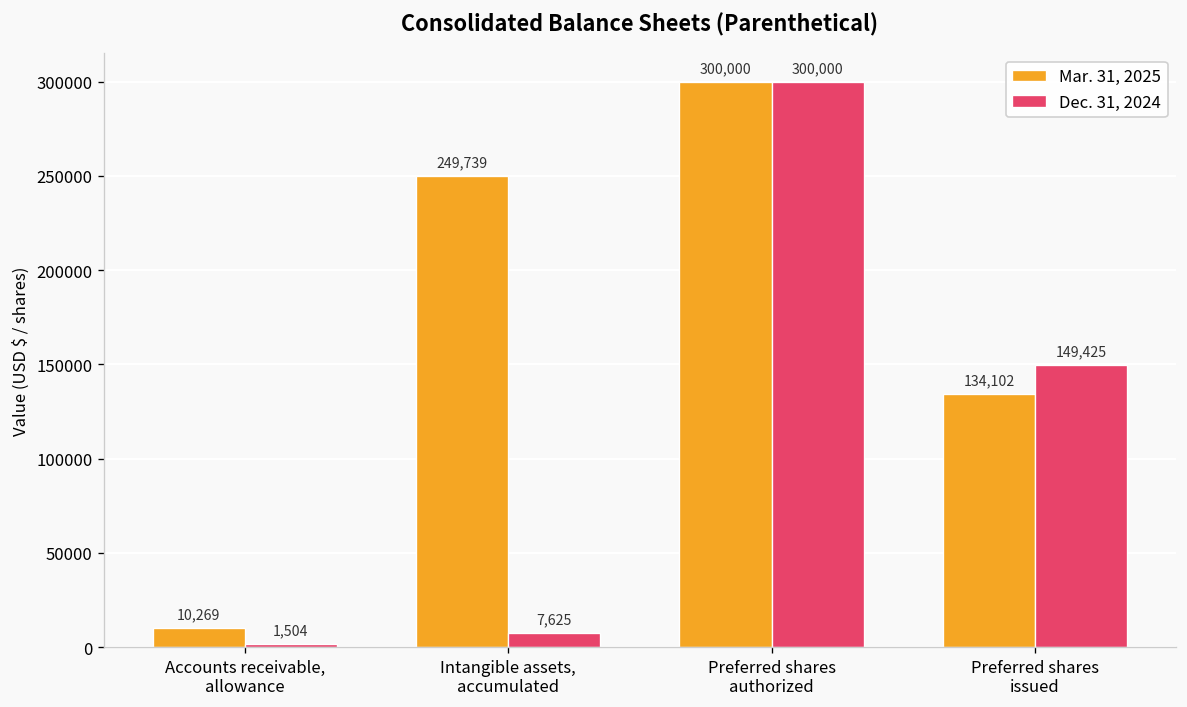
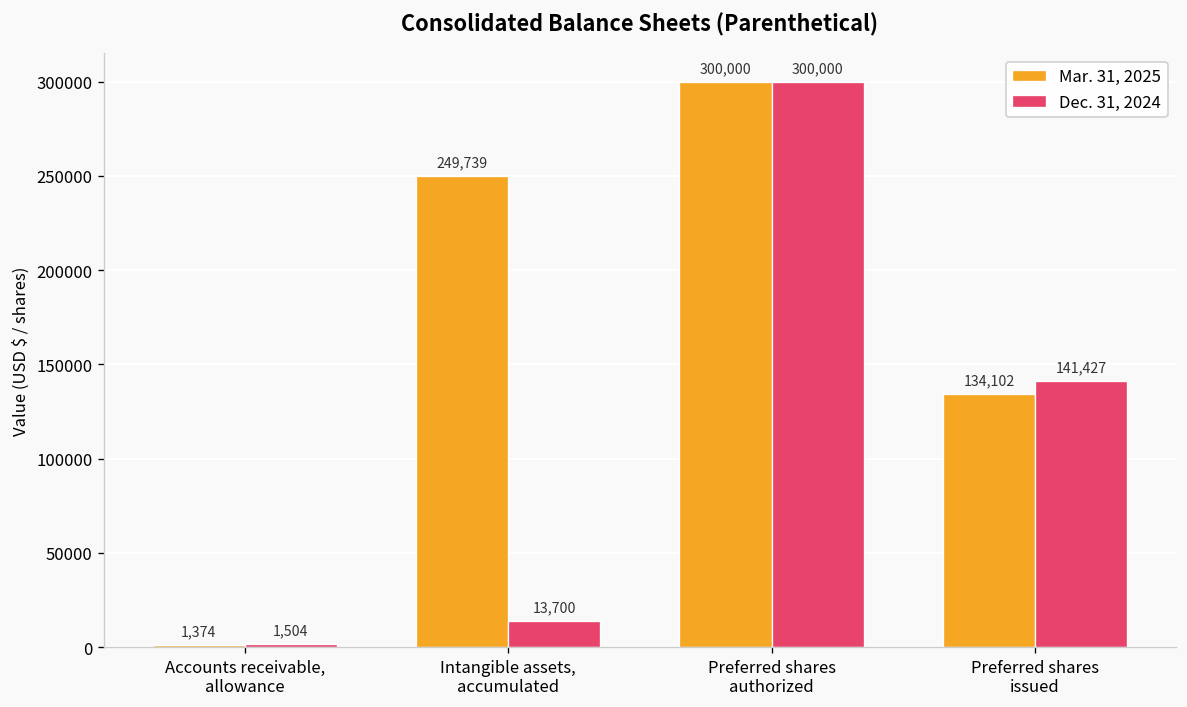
Mar. 31, 2025, Accounts receivable, allowance: 10,269 -> 1,374
Dec. 31, 2024, Intangible assets, accumulated: 7,625 -> 13,700
Dec. 31, 2024, Preferred shares issued: 149,425 -> 141,427
